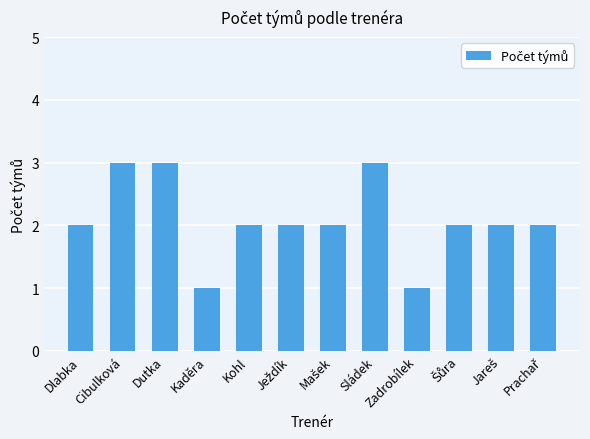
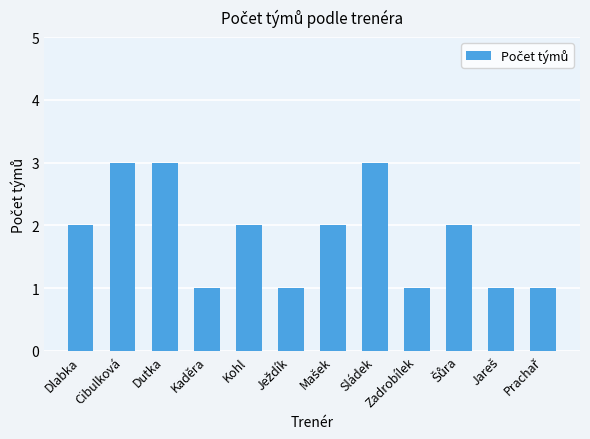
Ježdík: 2 -> 1
Jareš: 2 -> 1
Prachař: 2 -> 1
